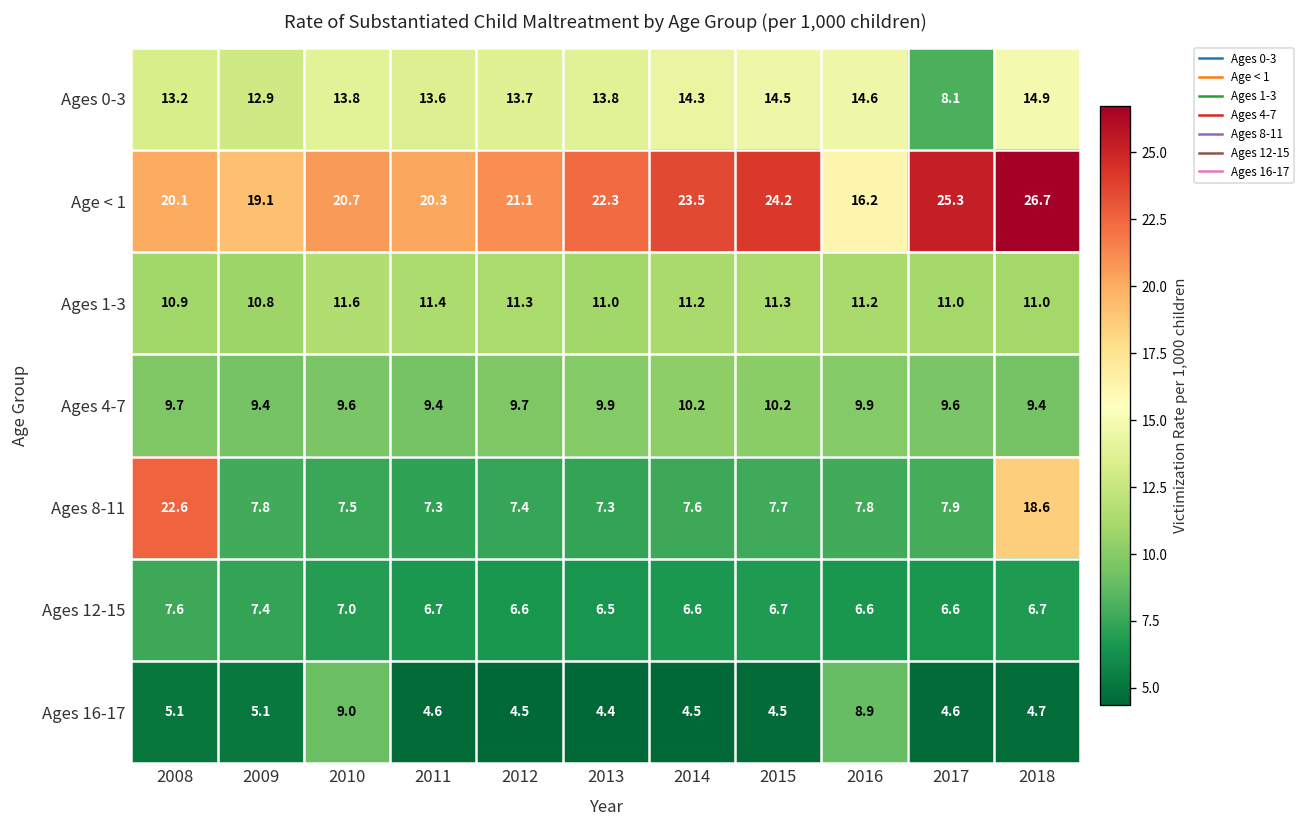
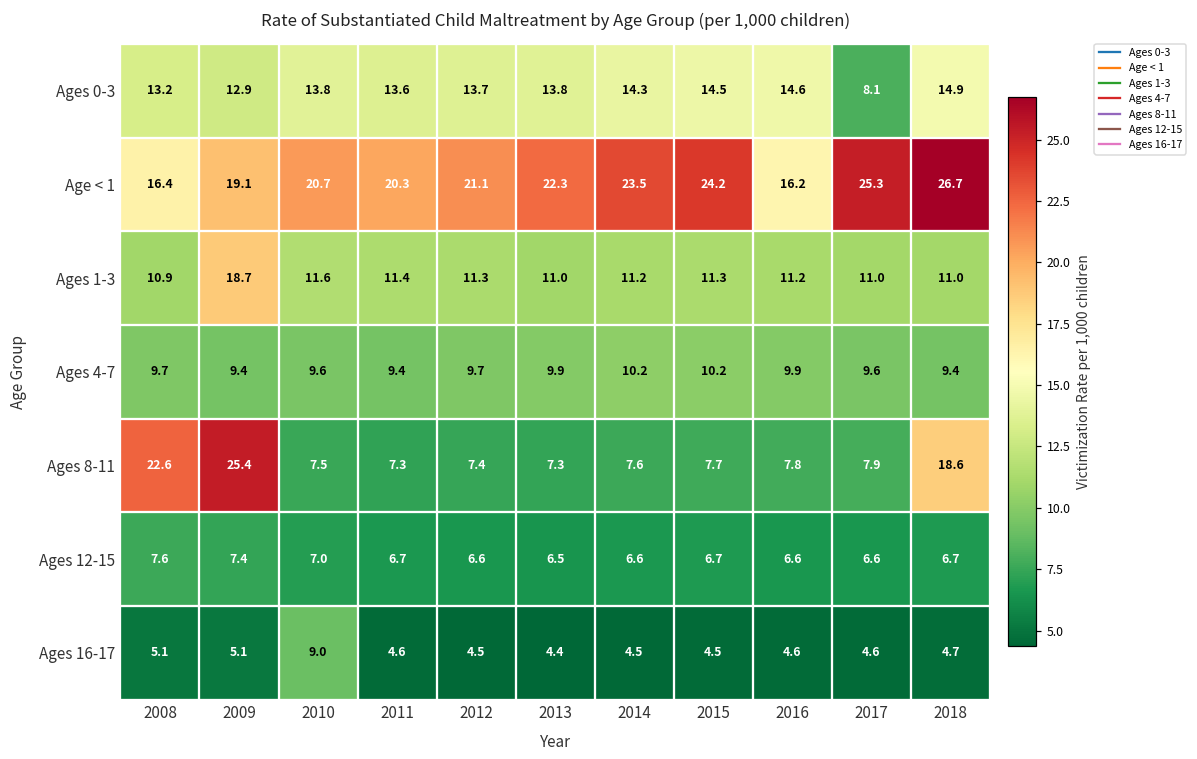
Age < 1, 2008: 20.1 -> 16.4
Ages 1-3, 2009: 10.8 -> 18.7
Ages 8-11, 2009: 7.8 -> 25.4
Ages 16-17, 2016: 8.9 -> 4.6
